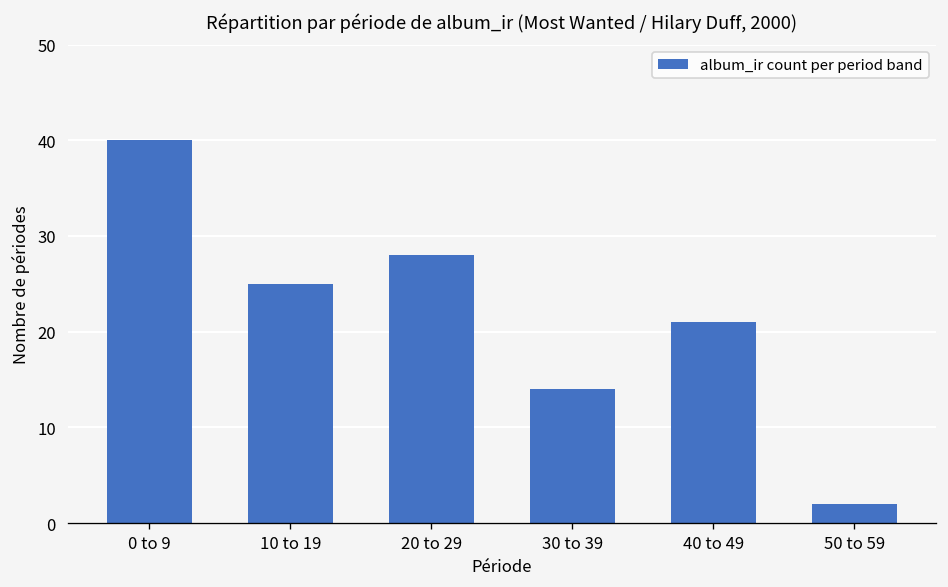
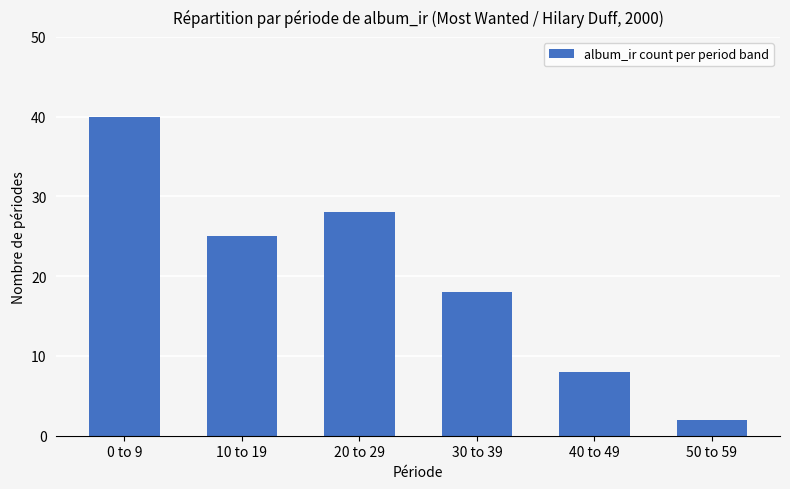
30 to 39: 14 -> 18
40 to 49: 21 -> 8
